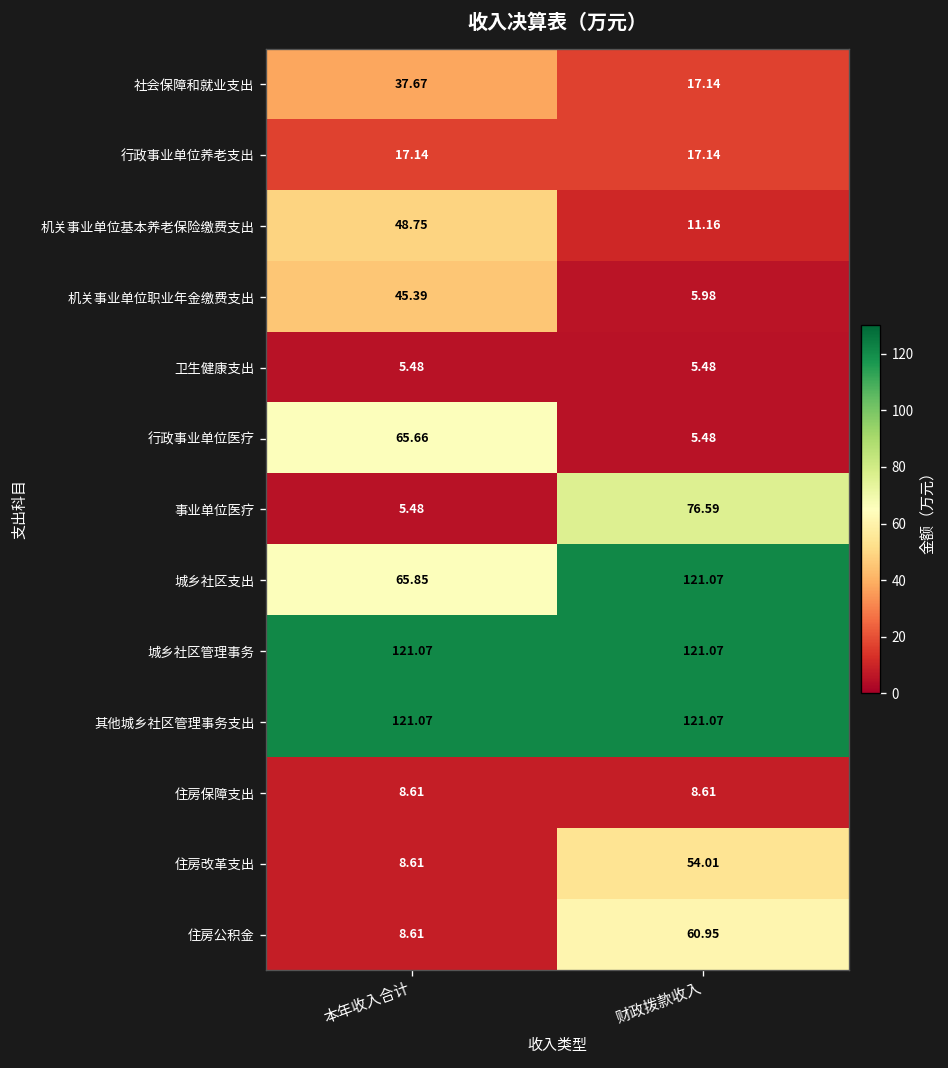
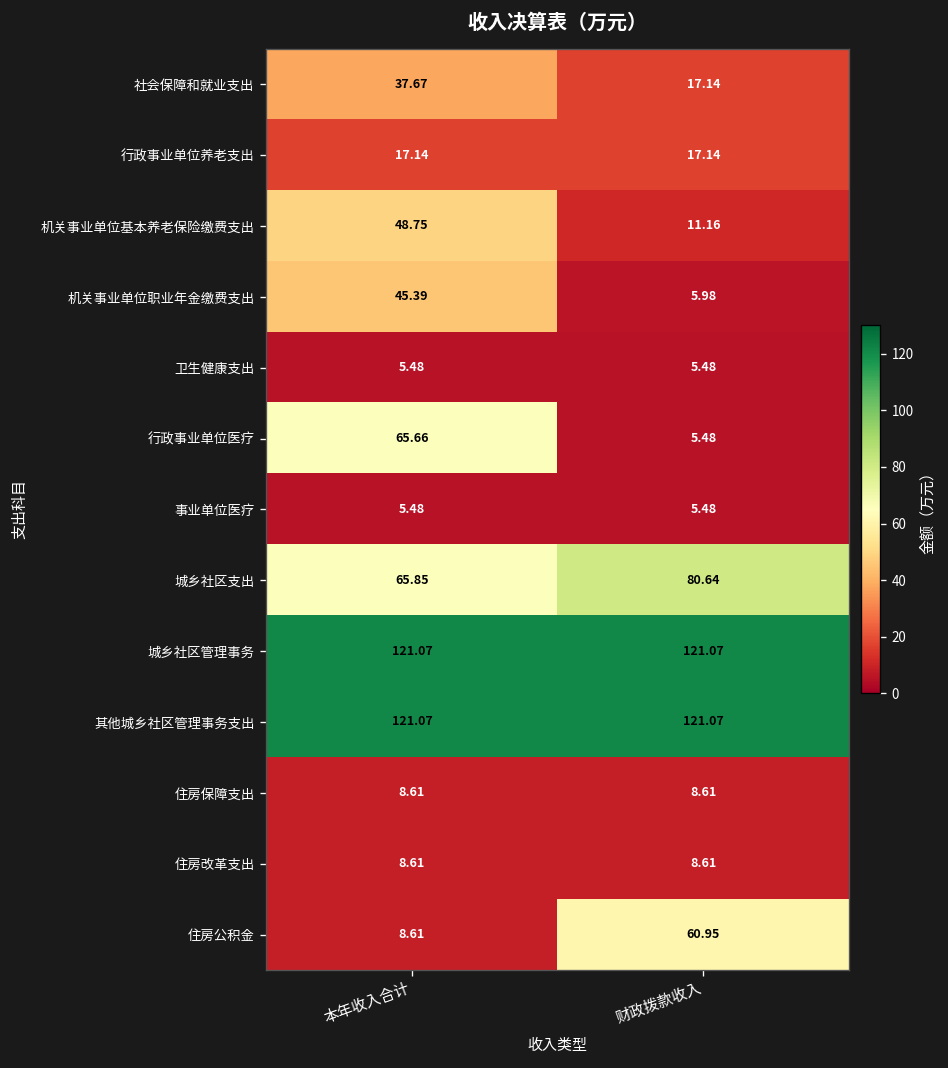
事业单位医疗, 财政拨款收入: 76.59 -> 5.48
城乡社区支出, 财政拨款收入: 121.07 -> 80.64
住房改革支出, 财政拨款收入: 54.01 -> 8.61
